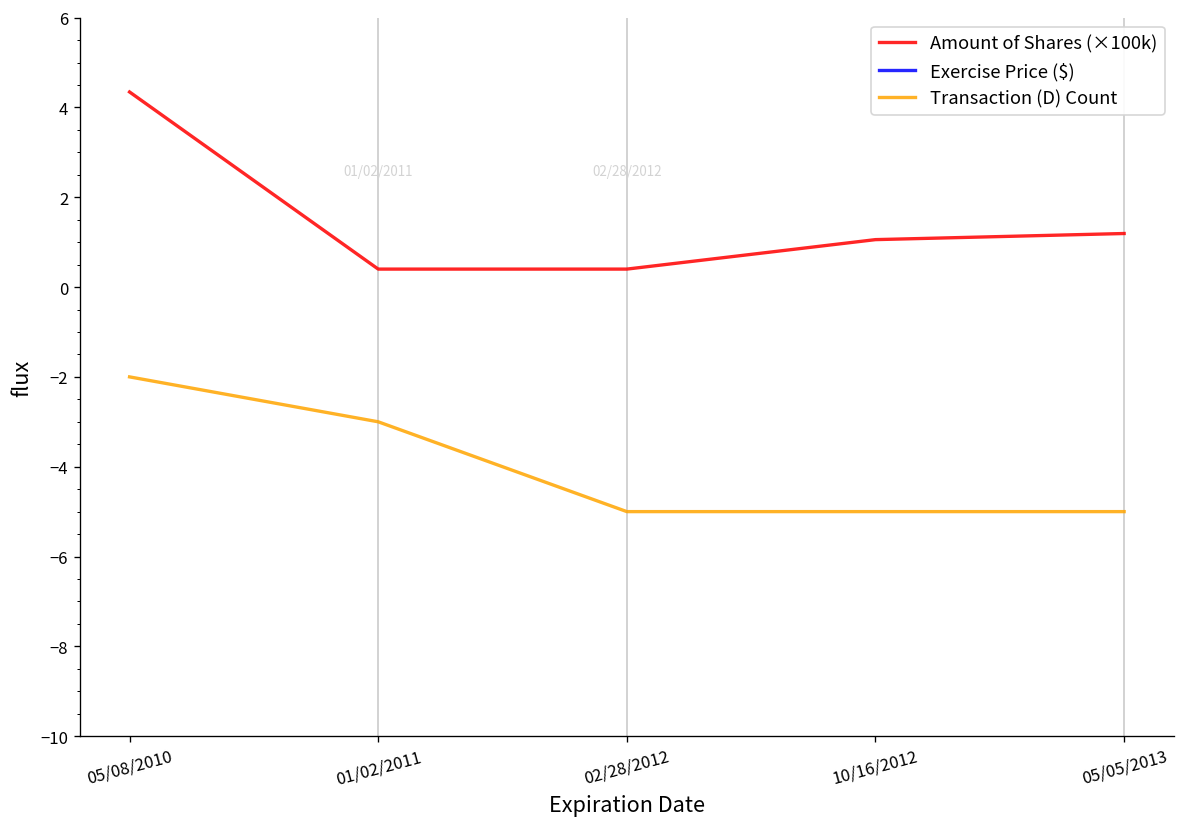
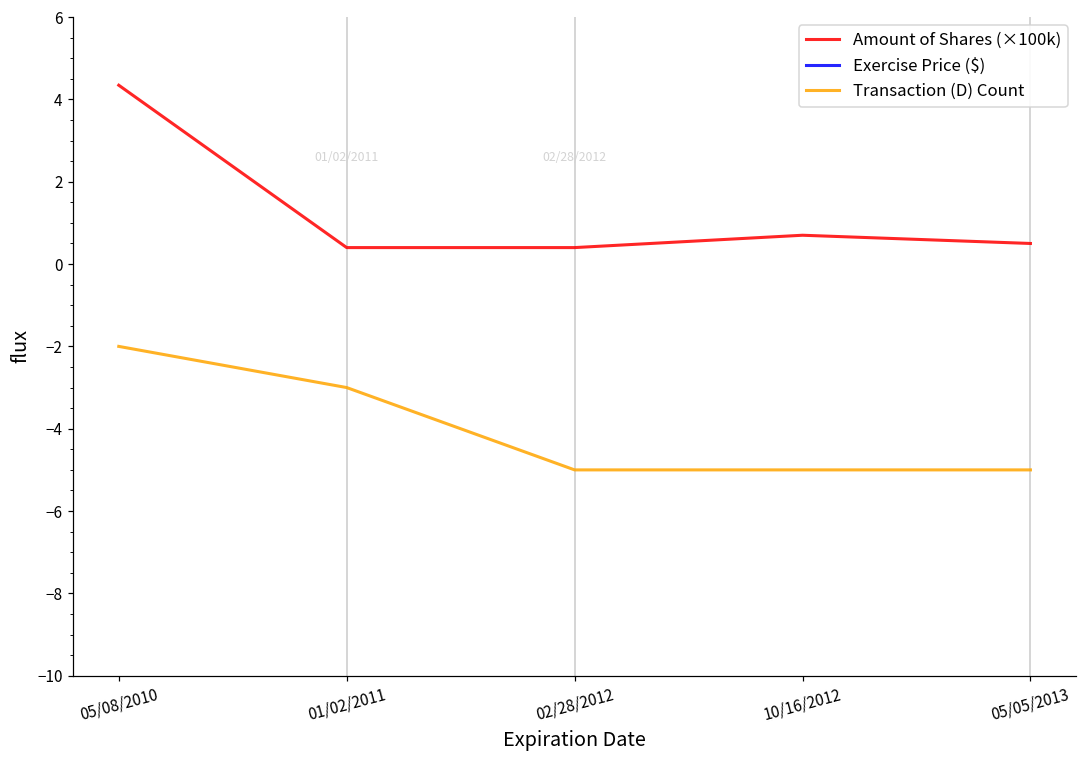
Amount of Shares (×100k), 10/16/2012: 1.1 -> 0.7
Amount of Shares (×100k), 05/05/2013: 1.2 -> 0.5
